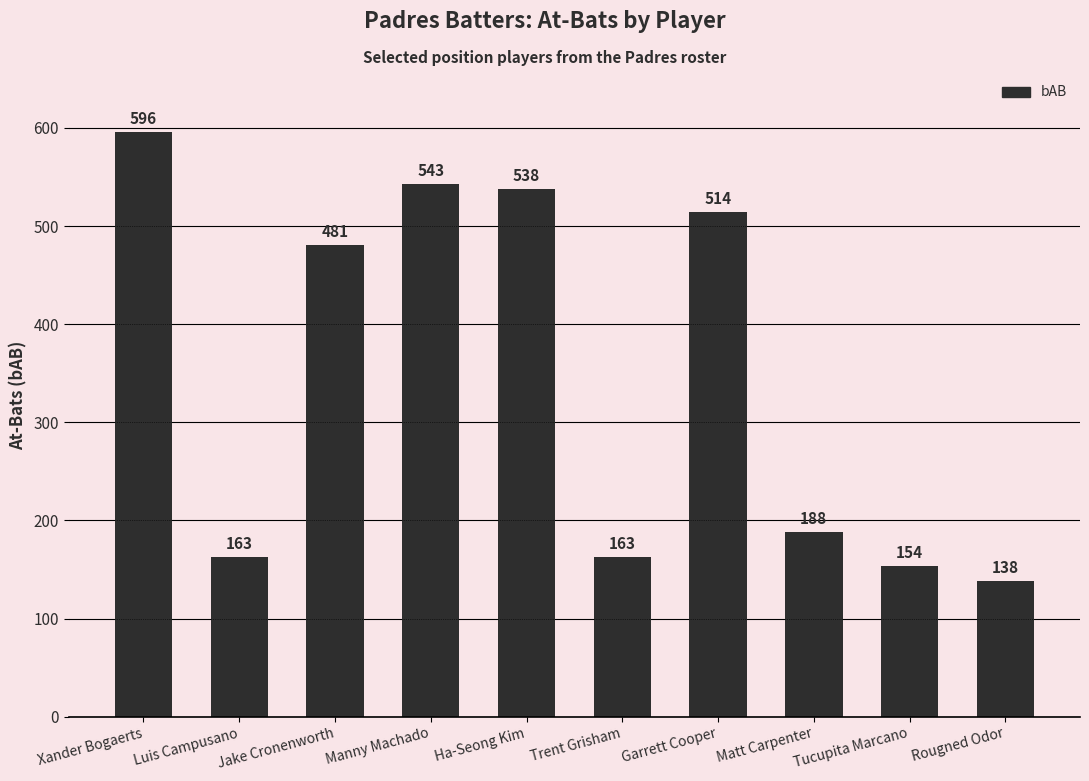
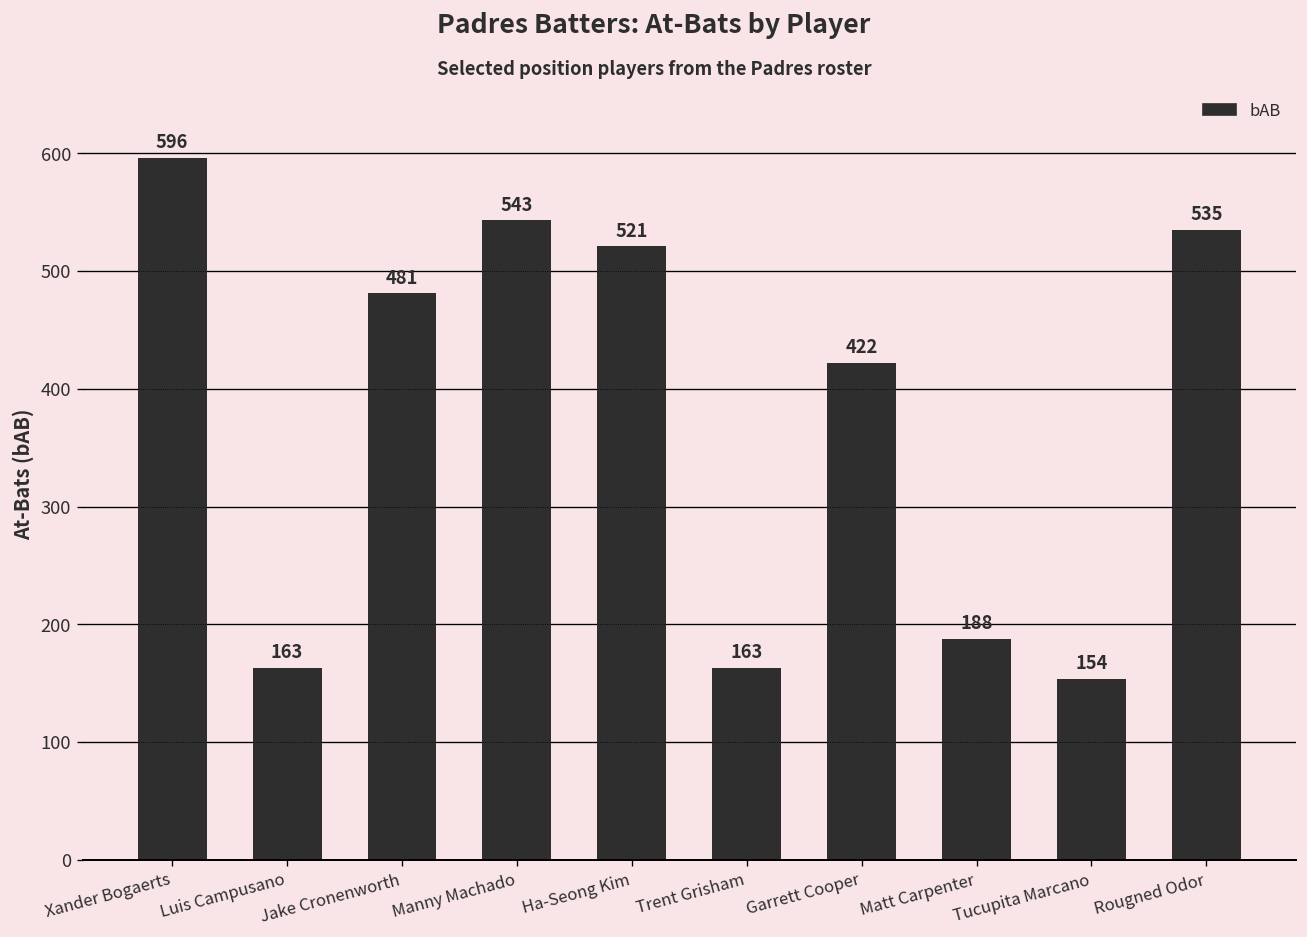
Ha-Seong Kim: 538 -> 521
Garrett Cooper: 514 -> 422
Rougned Odor: 138 -> 535
